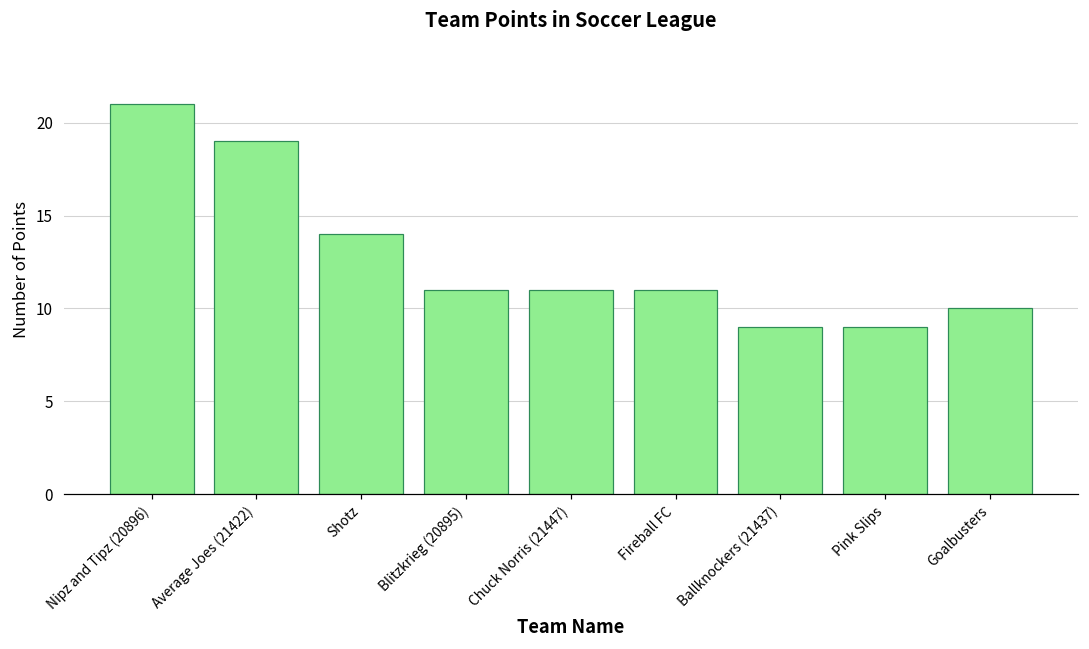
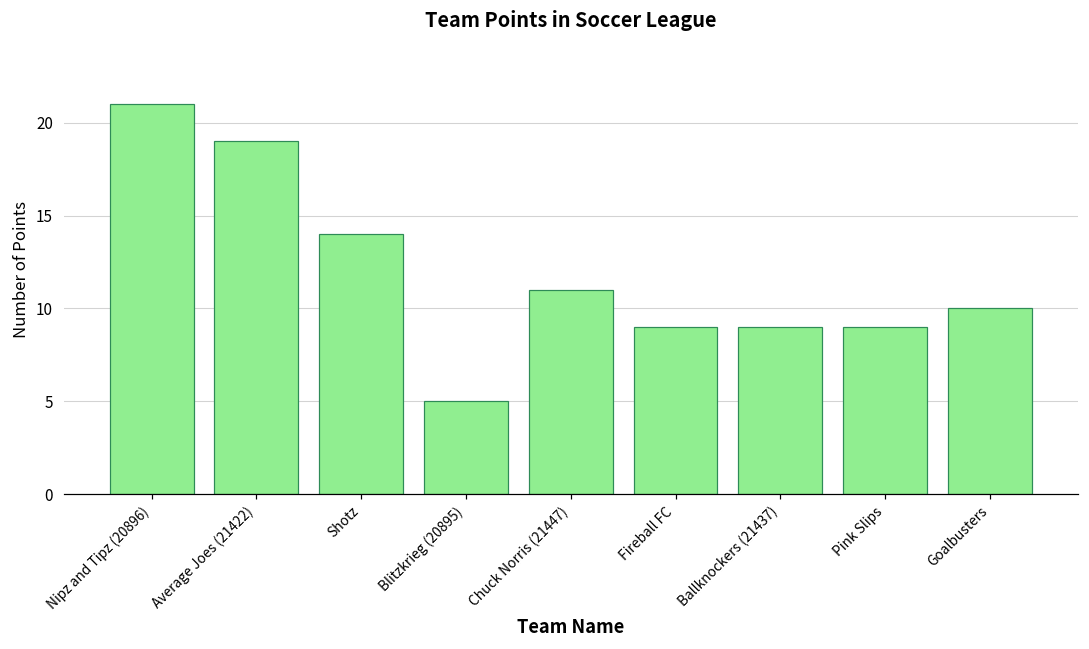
Blitzkrieg (20895): 11 -> 5
Fireball FC: 11 -> 9
